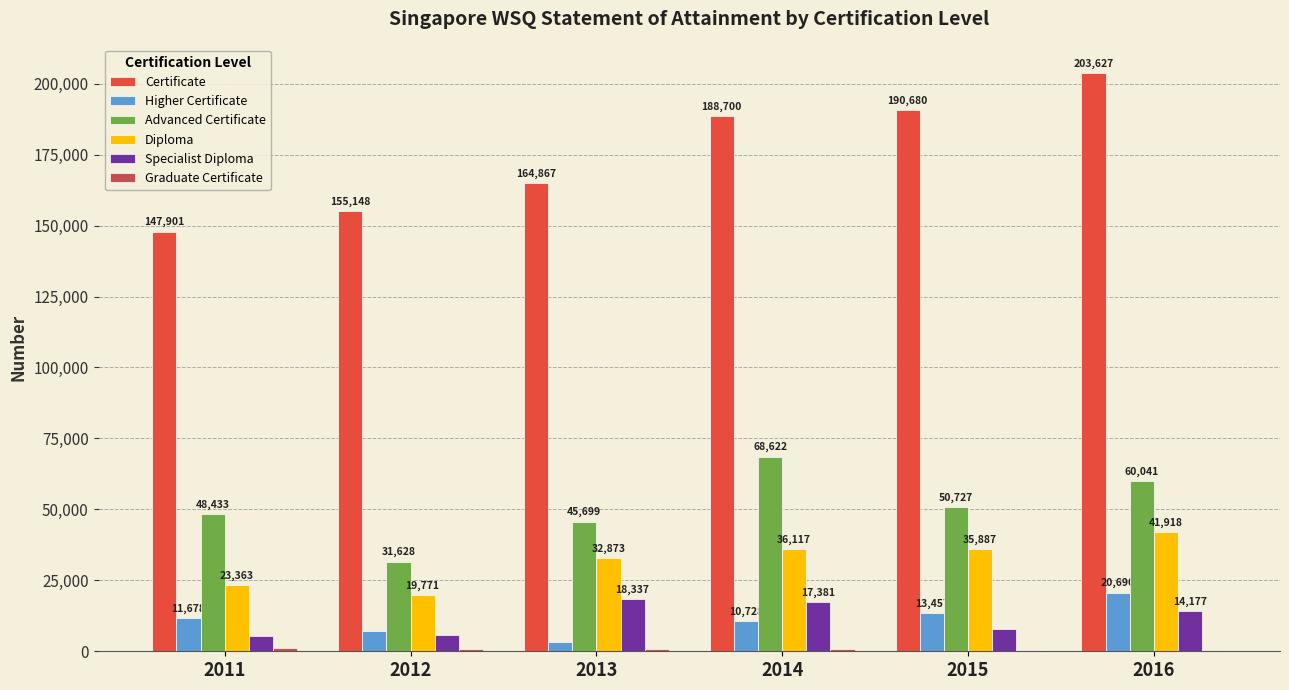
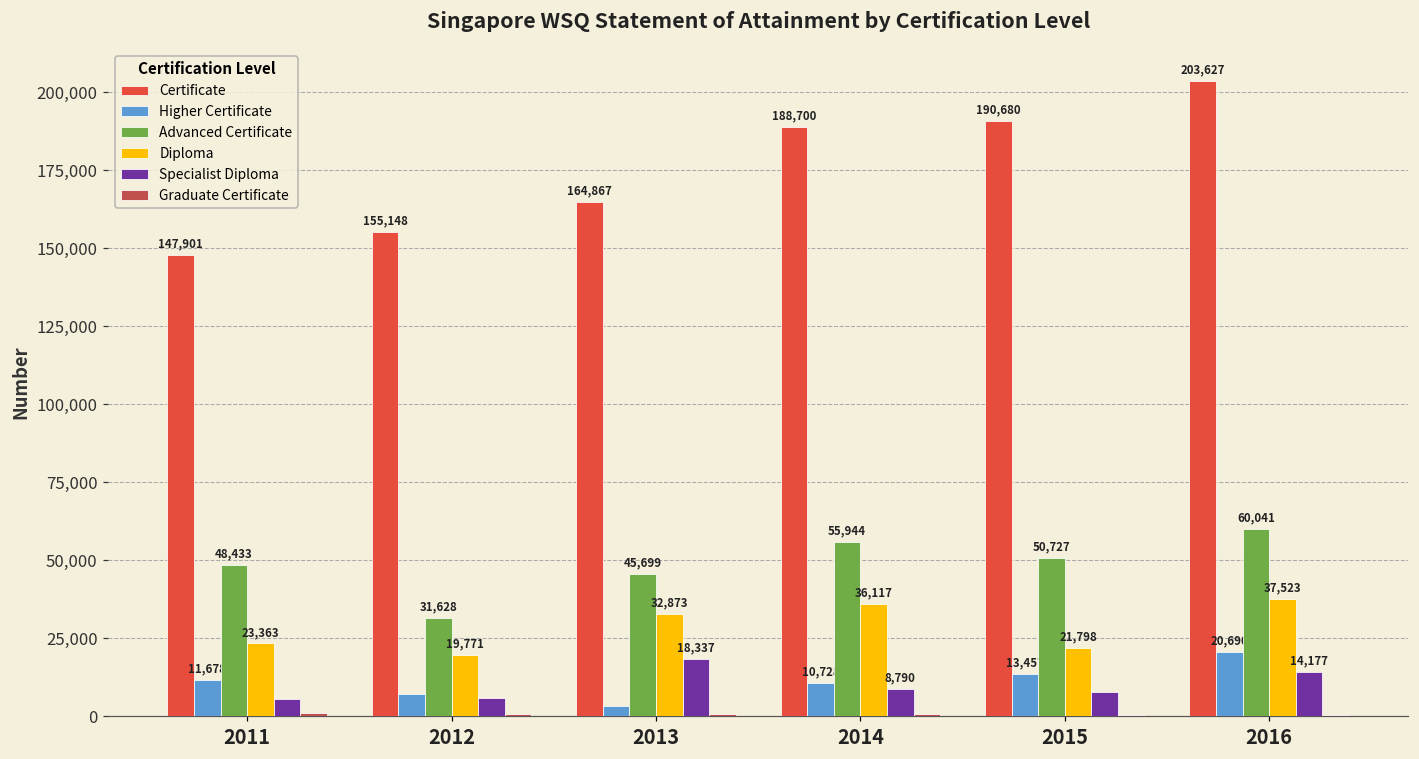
Advanced Certificate, 2014: 68,622 -> 55,944
Specialist Diploma, 2014: 17,381 -> 8,790
Diploma, 2015: 35,887 -> 21,798
Diploma, 2016: 41,918 -> 37,523
